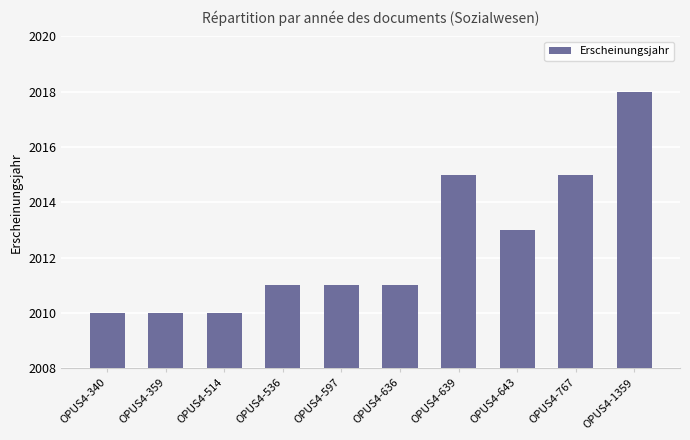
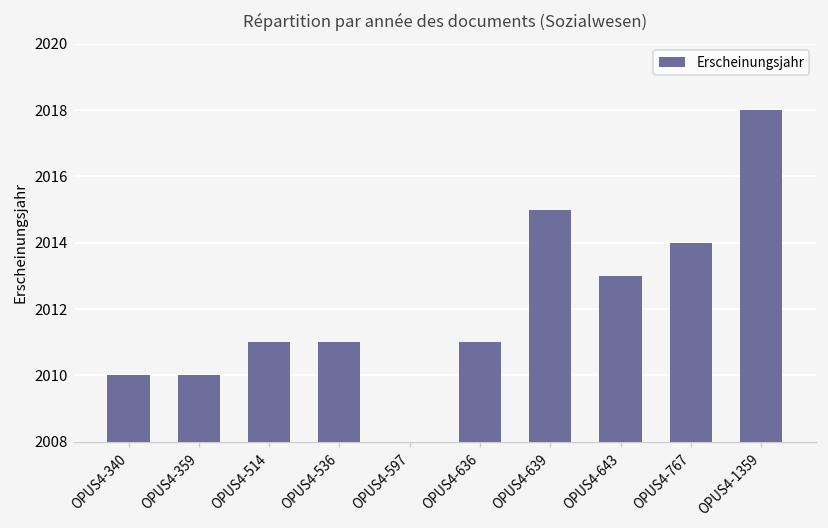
OPUS4-514: 2010 -> 2011
OPUS4-597: 2011 -> 2008
OPUS4-767: 2015 -> 2014
